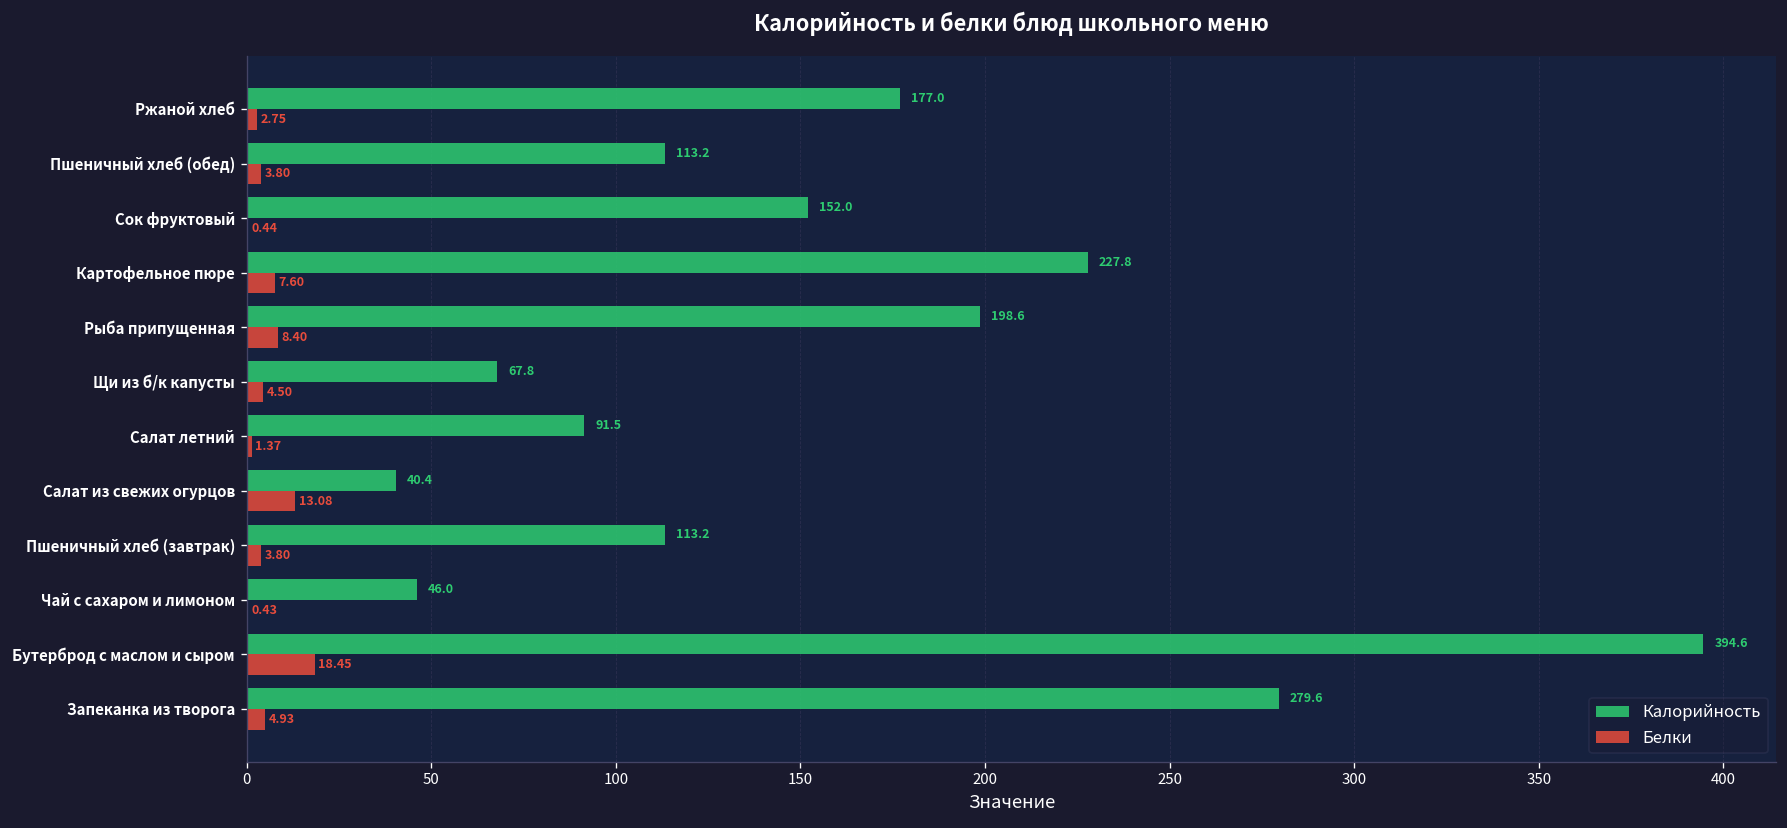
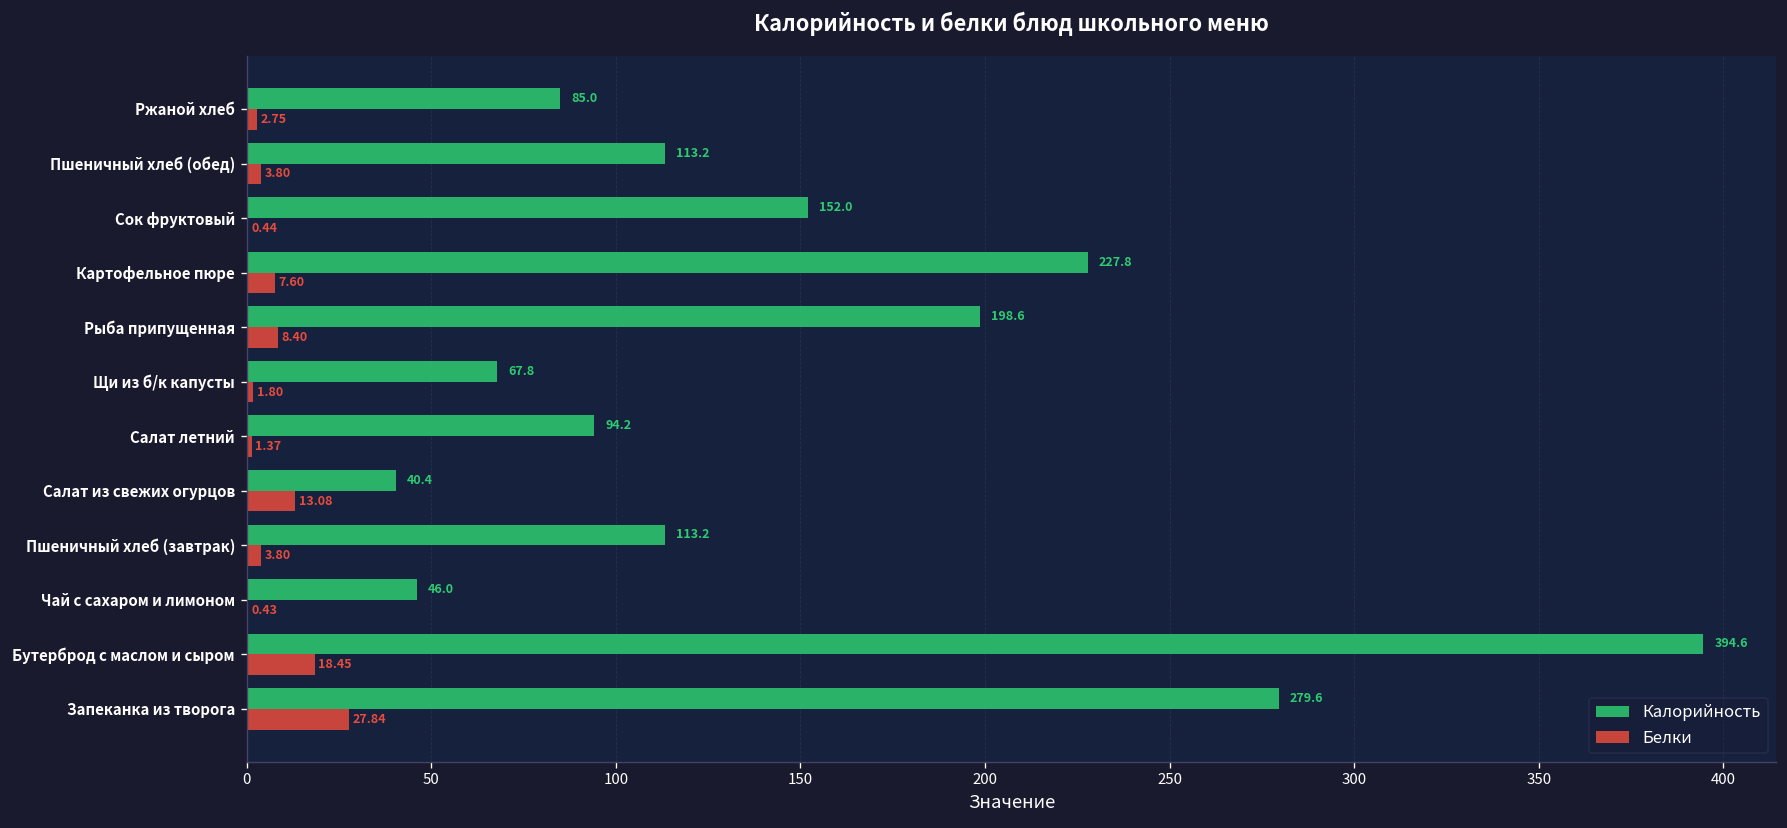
Калорийность, Ржаной хлеб: 177.0 -> 85.0
Белки, Щи из б/к капусты: 4.50 -> 1.80
Калорийность, Салат летний: 91.5 -> 94.2
Белки, Запеканка из творога: 4.93 -> 27.84
